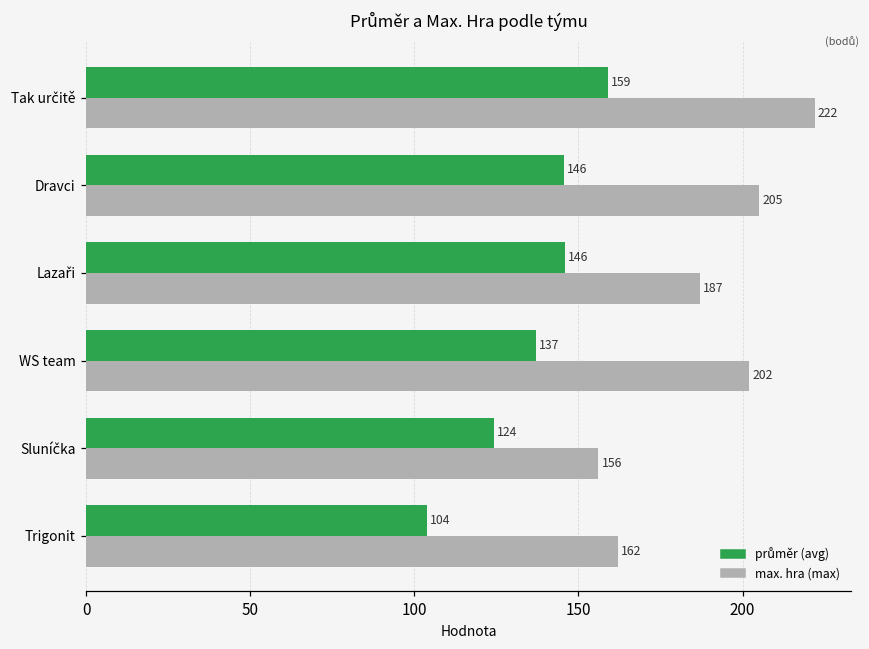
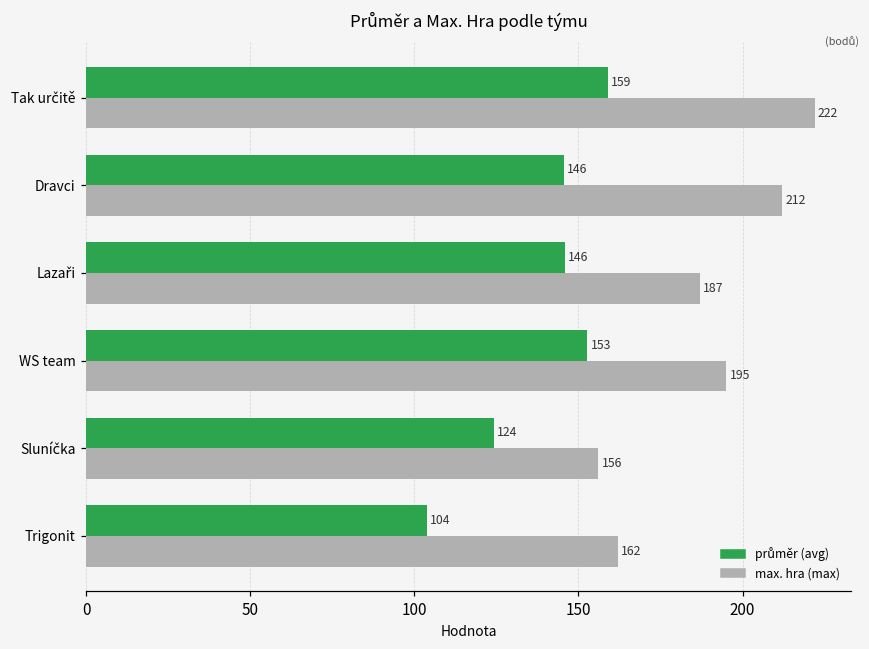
max. hra (max), Dravci: 205 -> 212
průměr (avg), WS team: 137 -> 153
max. hra (max), WS team: 202 -> 195
